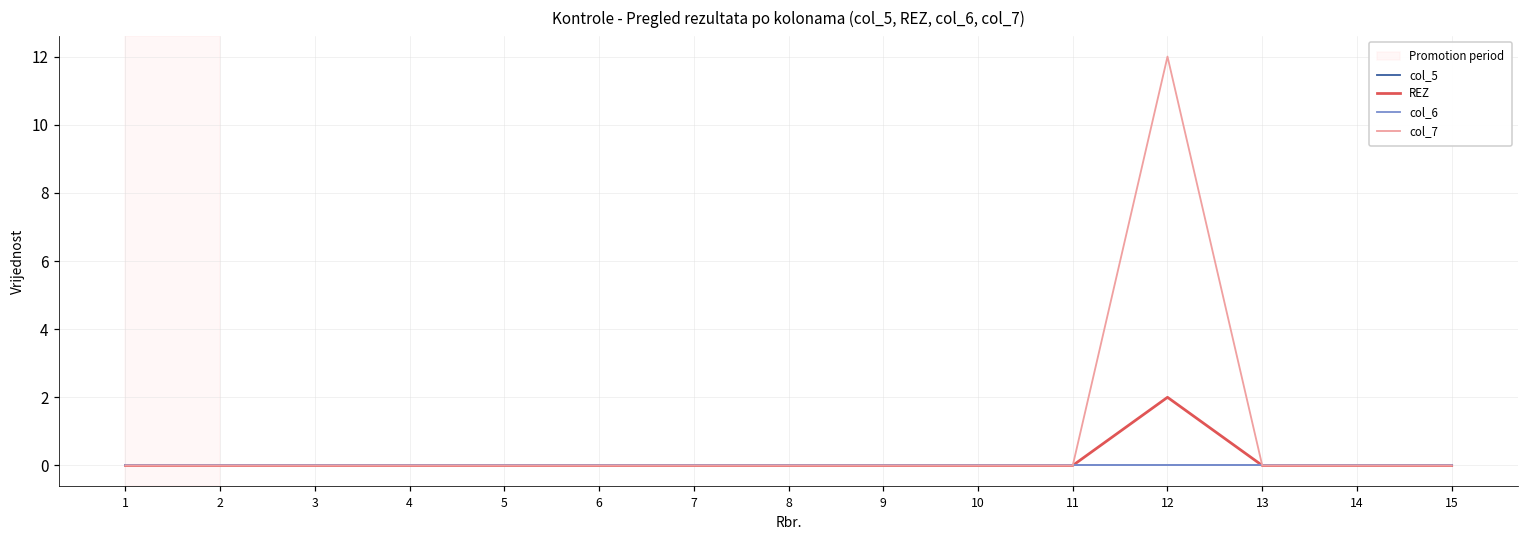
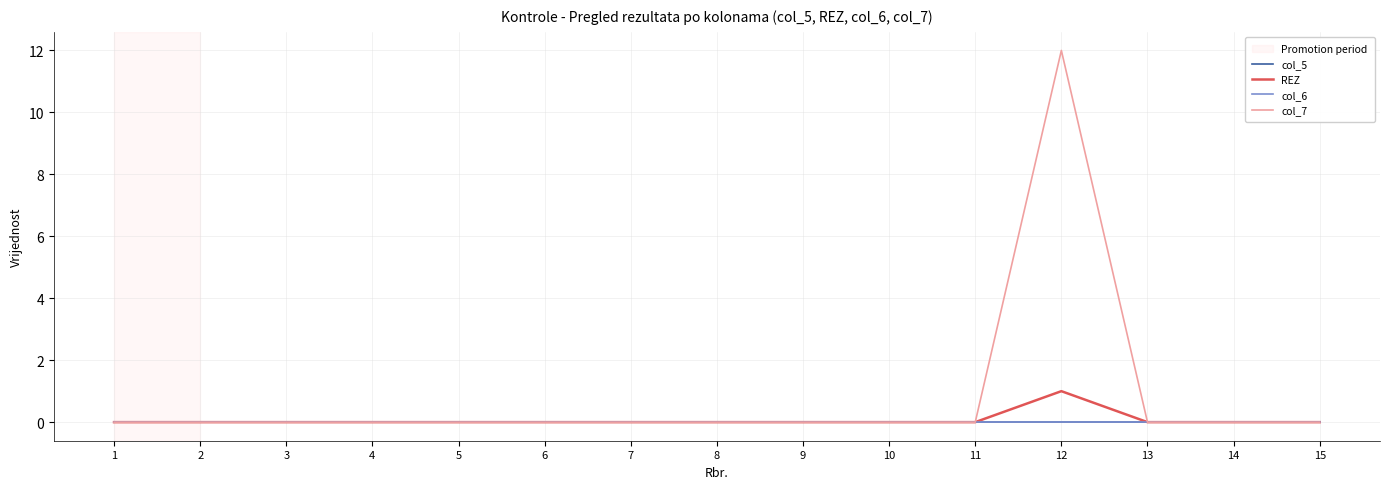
REZ, 12: 2 -> 1
